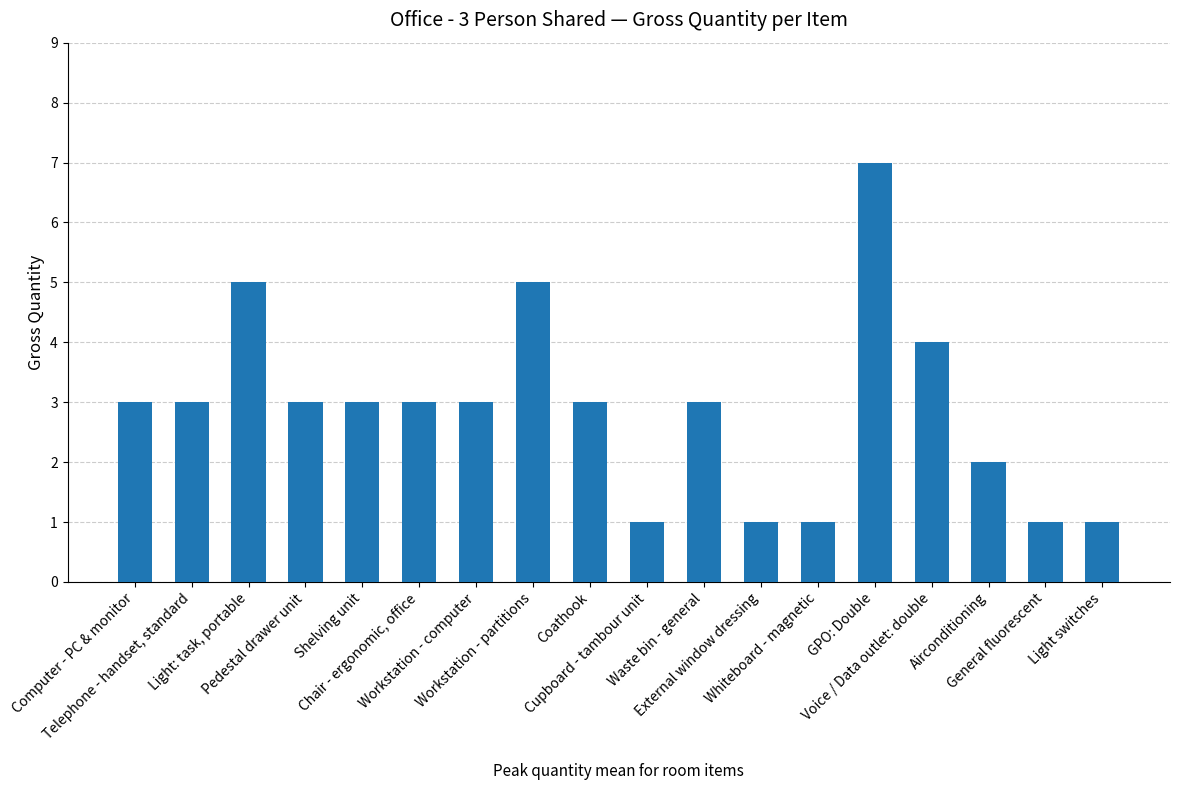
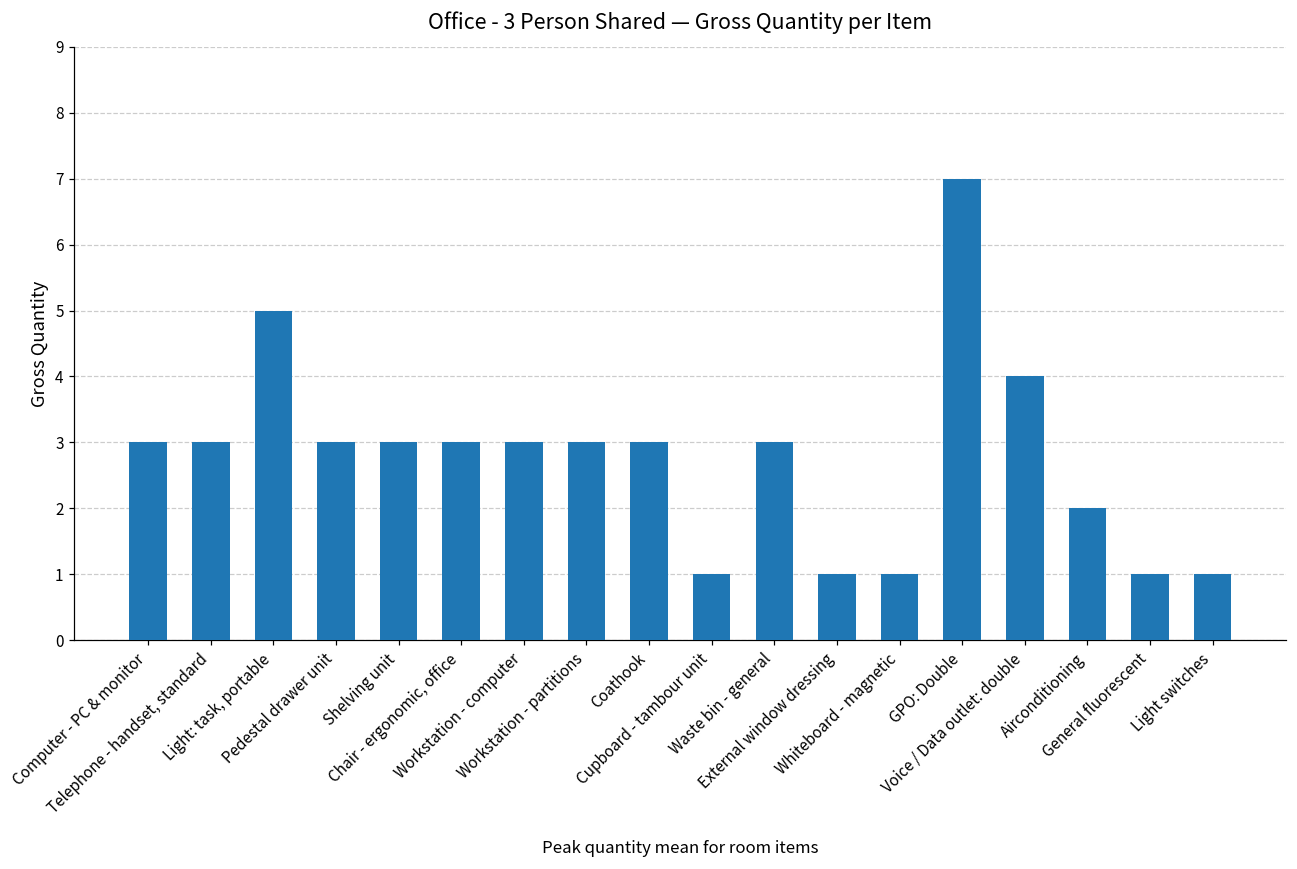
Workstation - partitions: 5 -> 3
